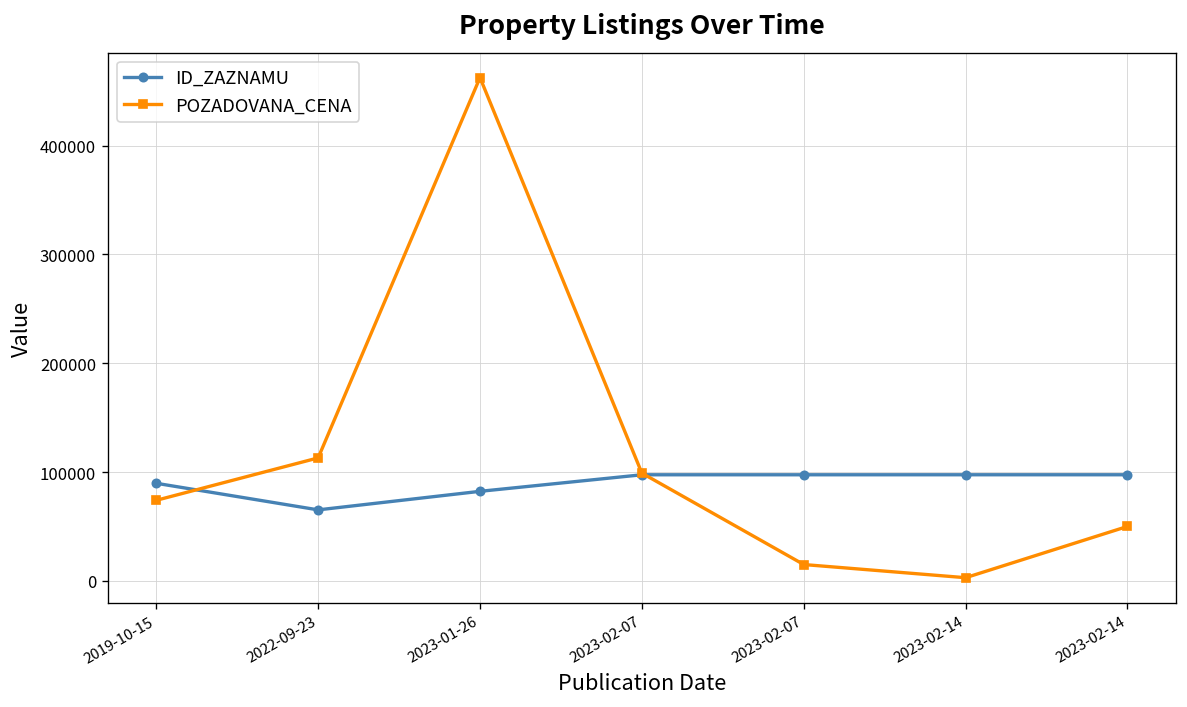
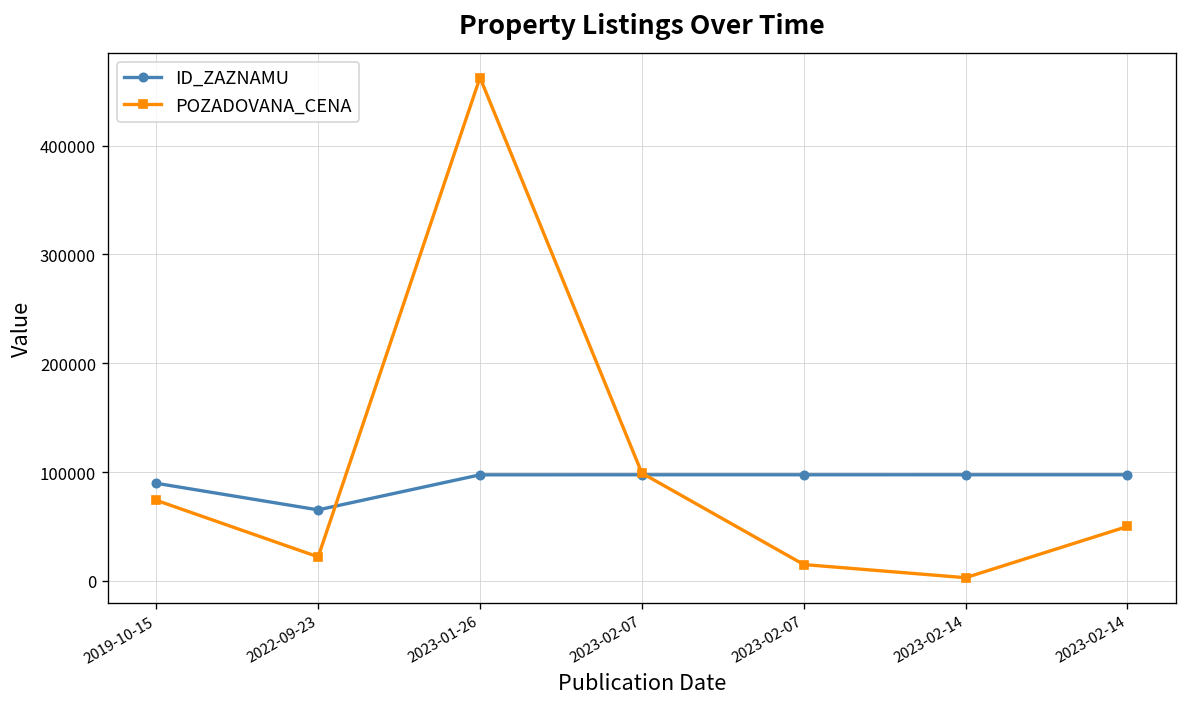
POZADOVANA_CENA, 2022-09-23: 110000 -> 20000
ID_ZAZNAMU, 2023-01-26: 80000 -> 100000
